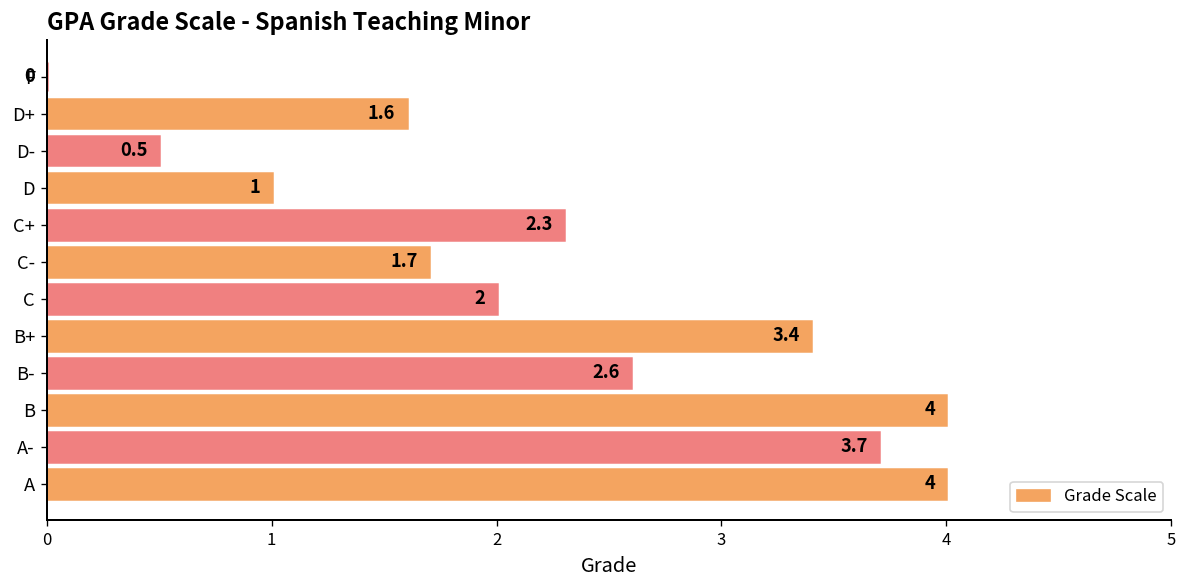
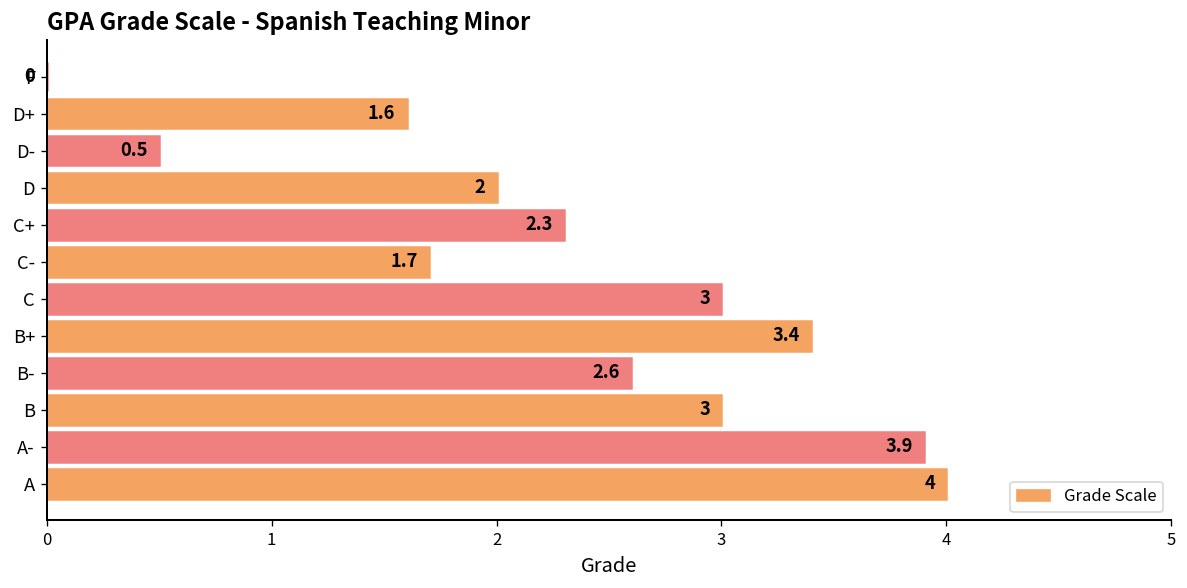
D: 1 -> 2
C: 2 -> 3
B: 4 -> 3
A-: 3.7 -> 3.9
